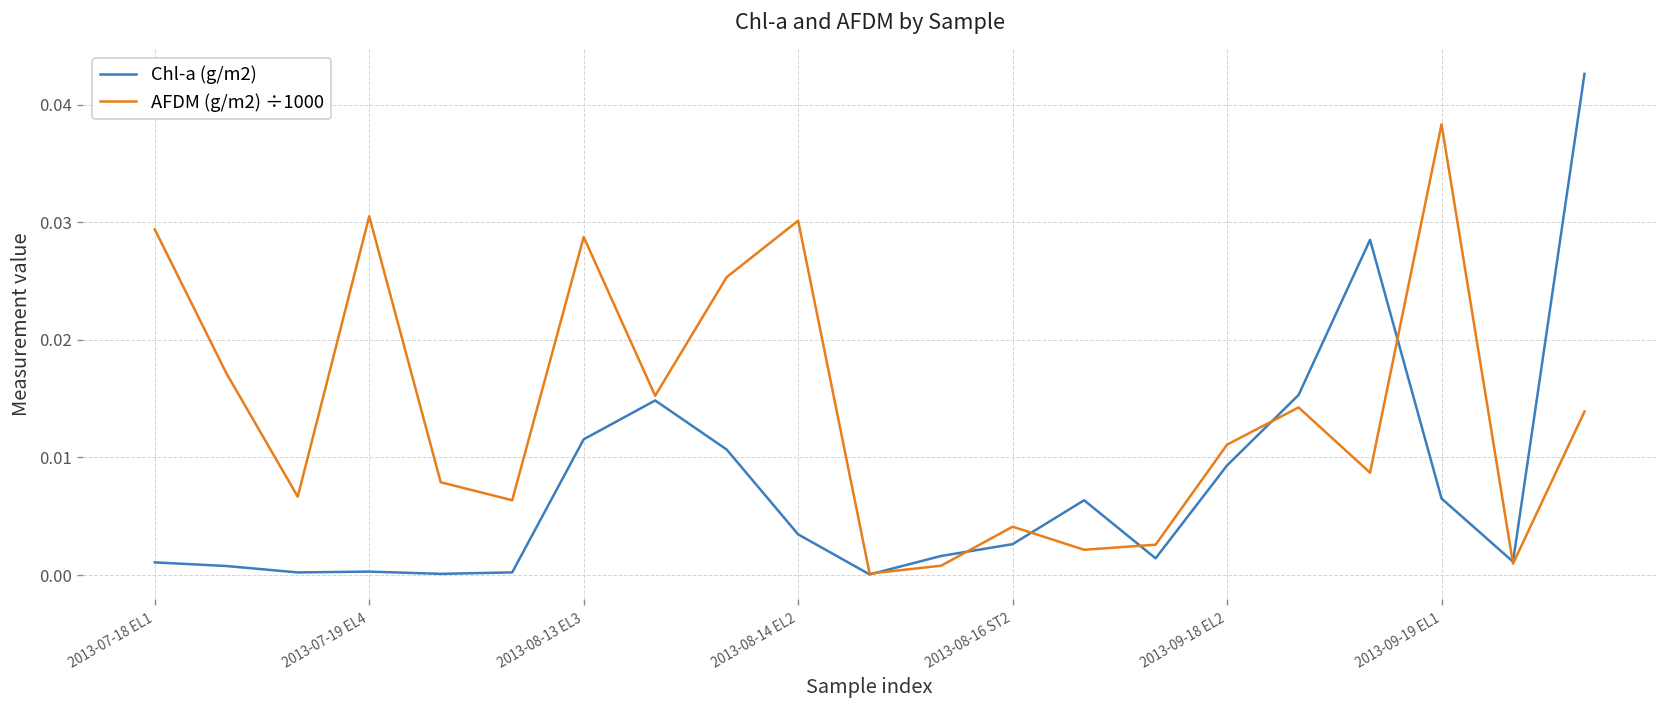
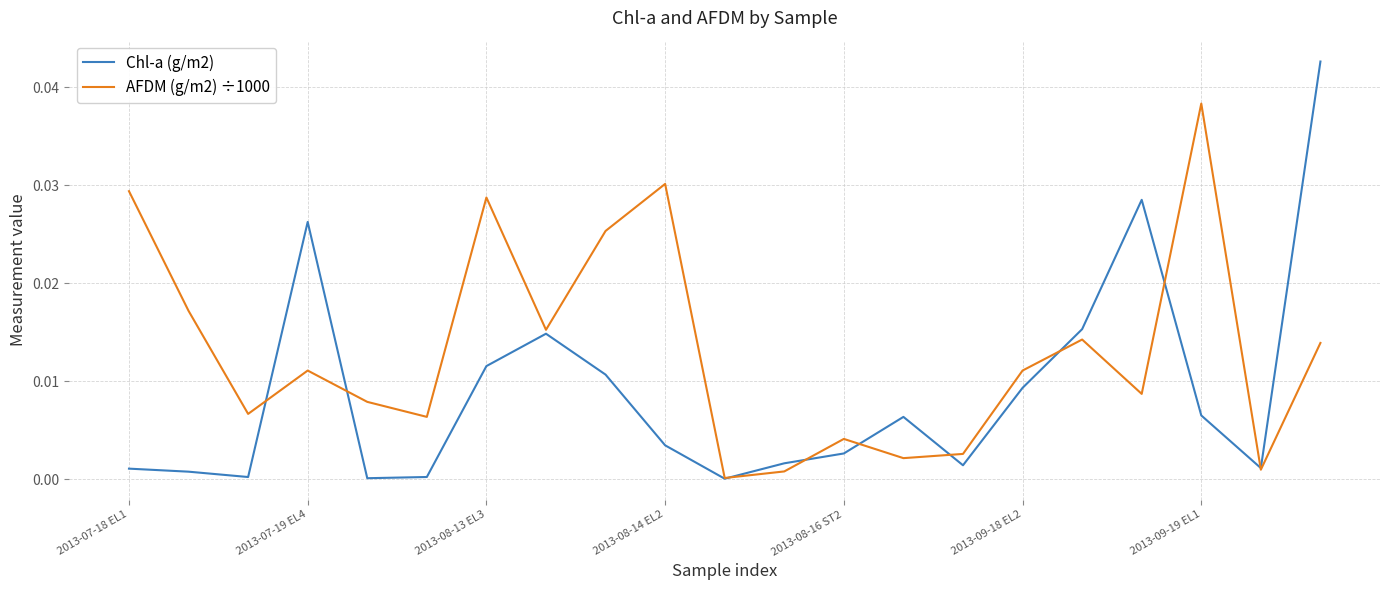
Chl-a (g/m2), 2013-07-19 EL4: 0.000 -> 0.026
AFDM (g/m2) ÷1000, 2013-07-19 EL4: 0.031 -> 0.011
